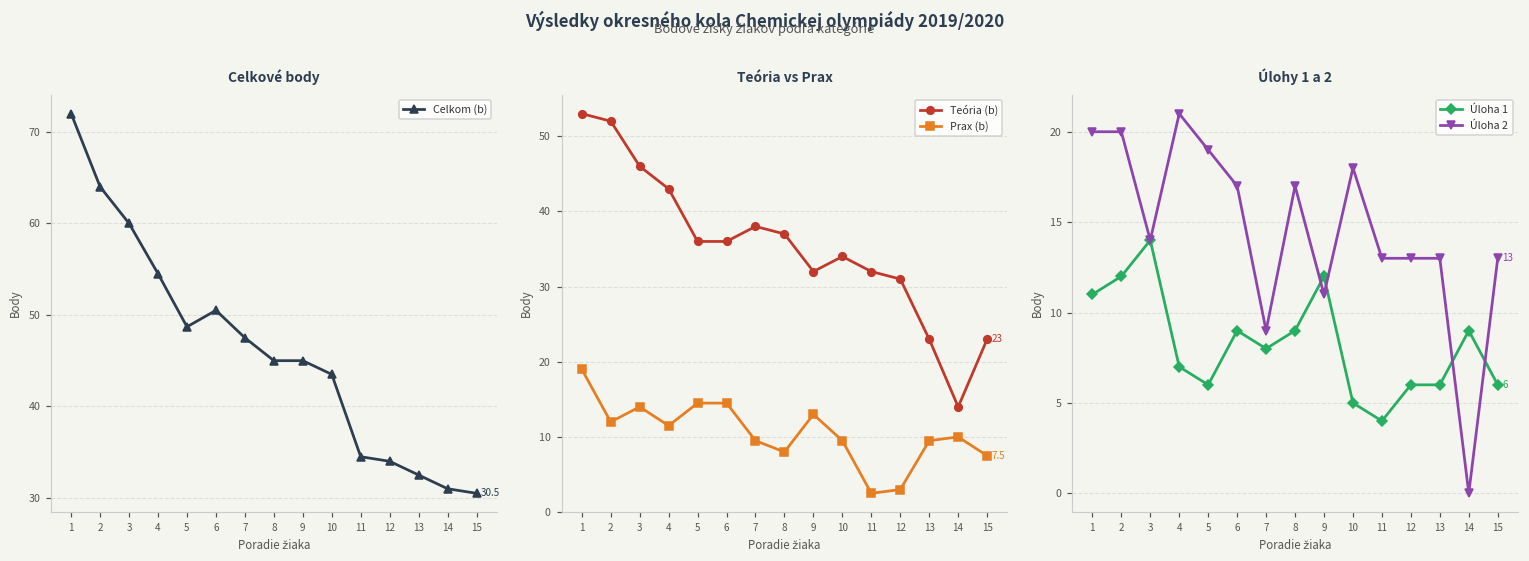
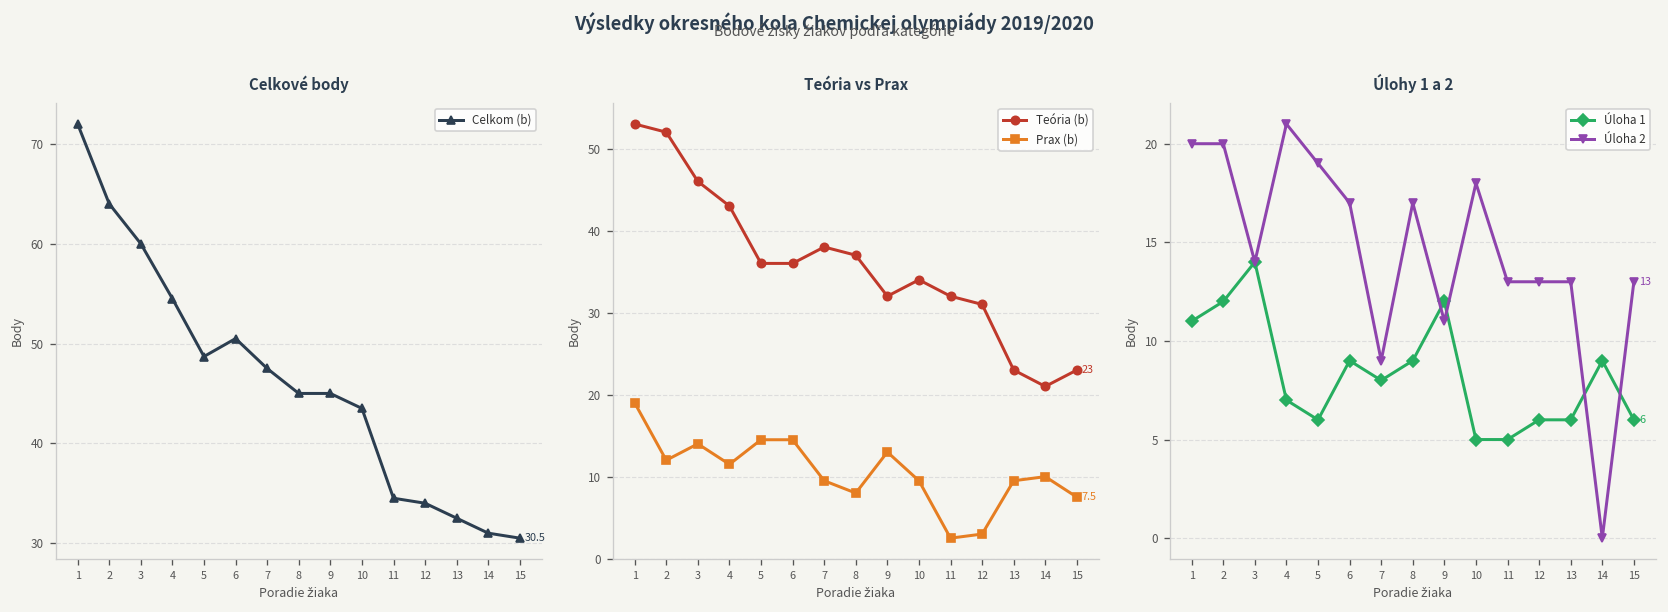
Teória vs Prax, Teória (b), 14: 14 -> 21
Úlohy 1 a 2, Úloha 1, 11: 4 -> 5
